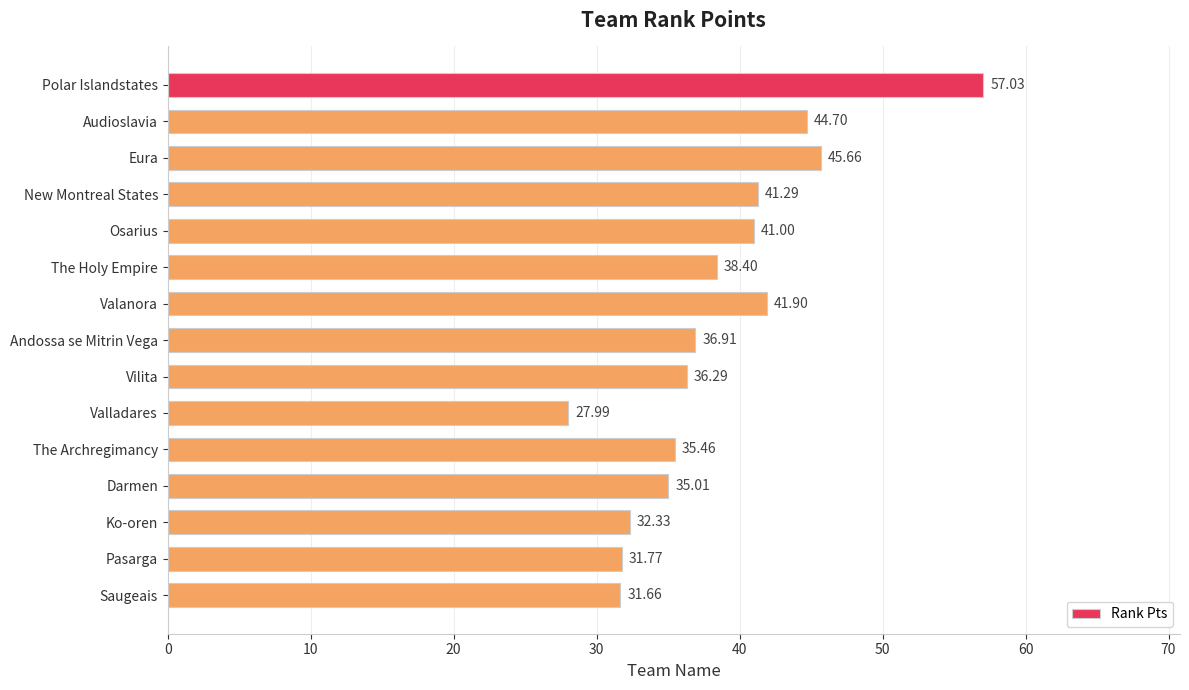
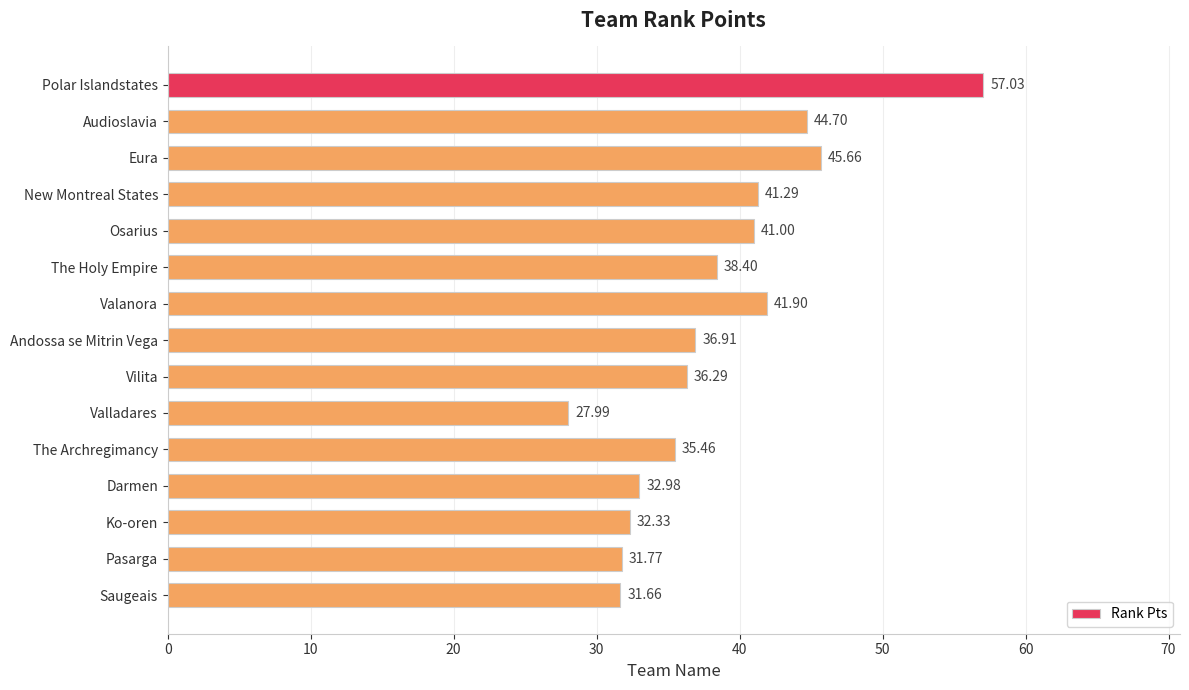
Darmen: 35.01 -> 32.98
